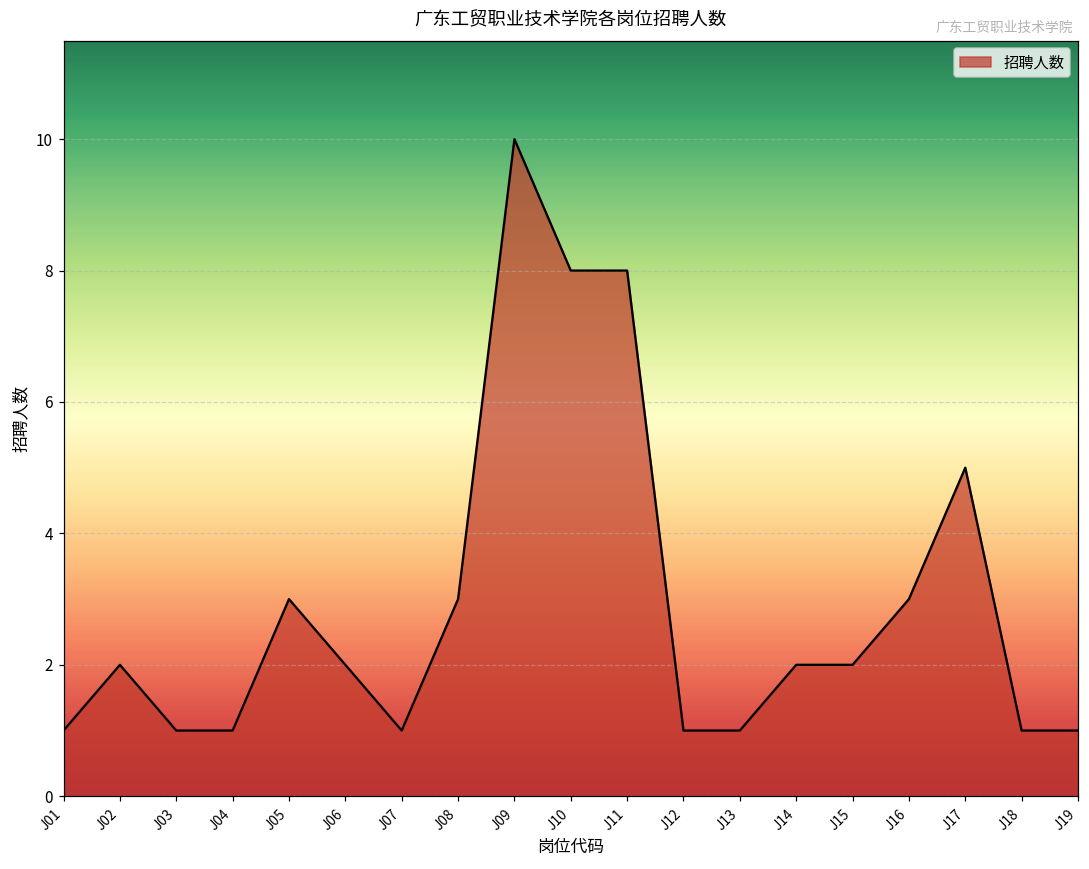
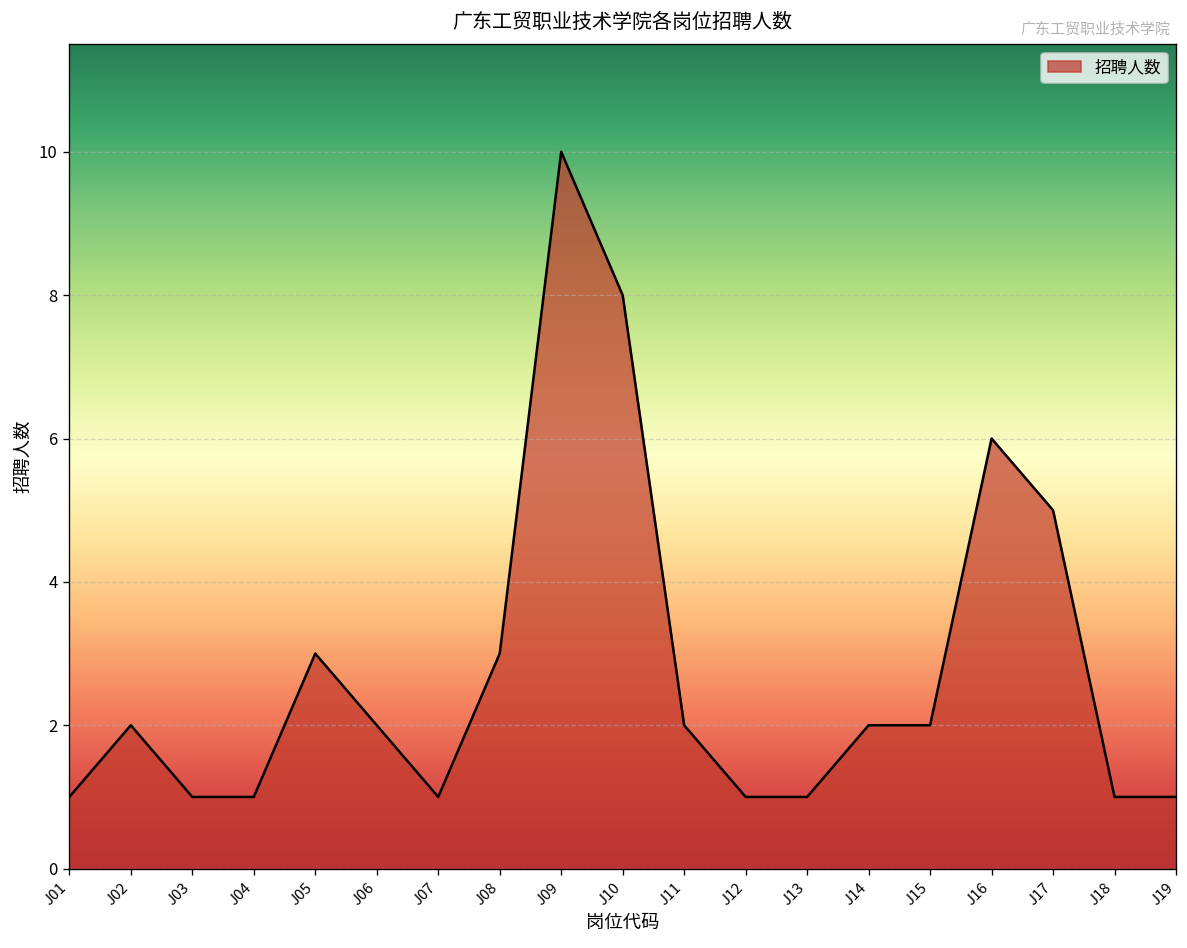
J11: 8 -> 2
J16: 3 -> 6
